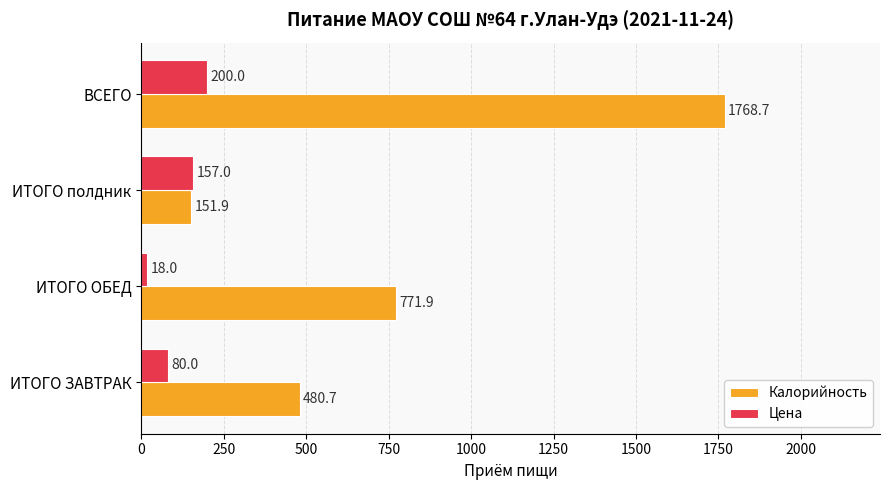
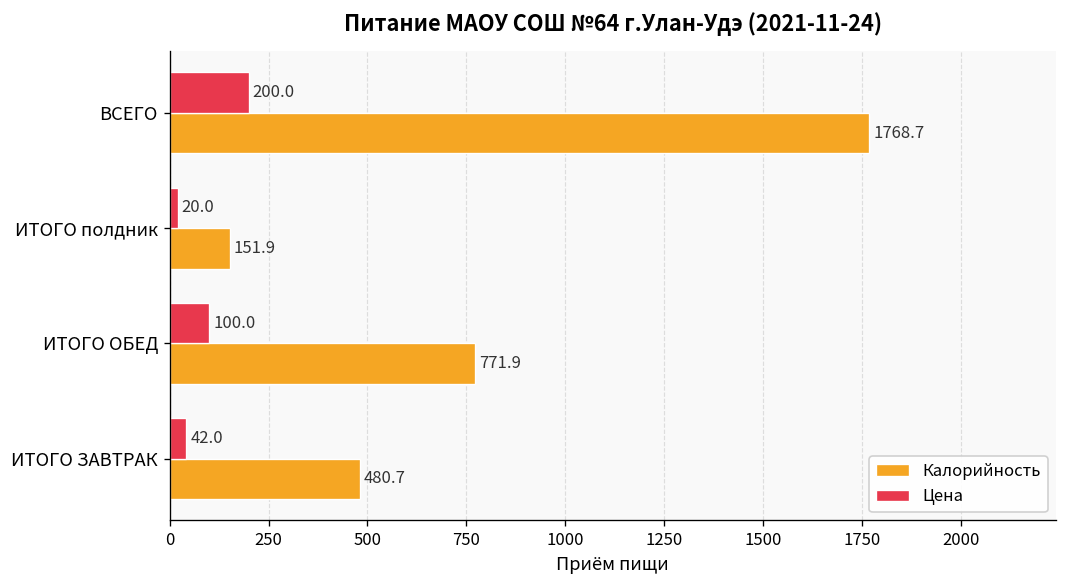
Цена, ИТОГО полдник: 157.0 -> 20.0
Цена, ИТОГО ОБЕД: 18.0 -> 100.0
Цена, ИТОГО ЗАВТРАК: 80.0 -> 42.0
